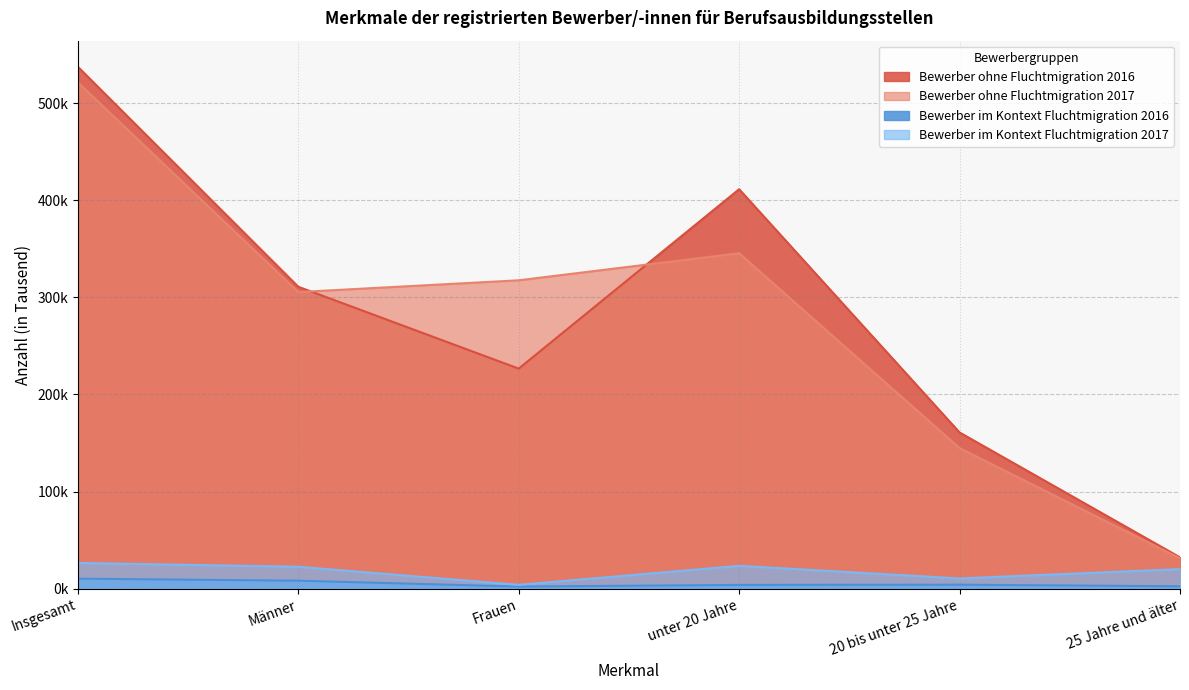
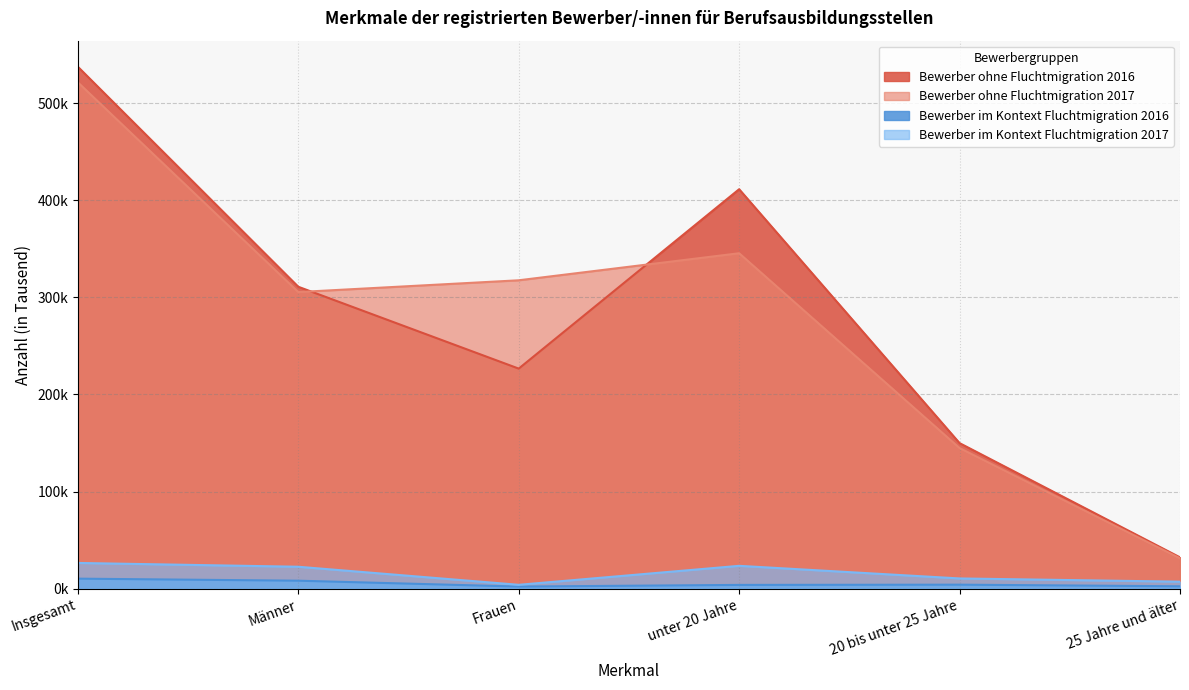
Bewerber ohne Fluchtmigration 2016, 20 bis unter 25 Jahre: 160000 -> 150000
Bewerber im Kontext Fluchtmigration 2017, 25 Jahre und älter: 20000 -> 10000
